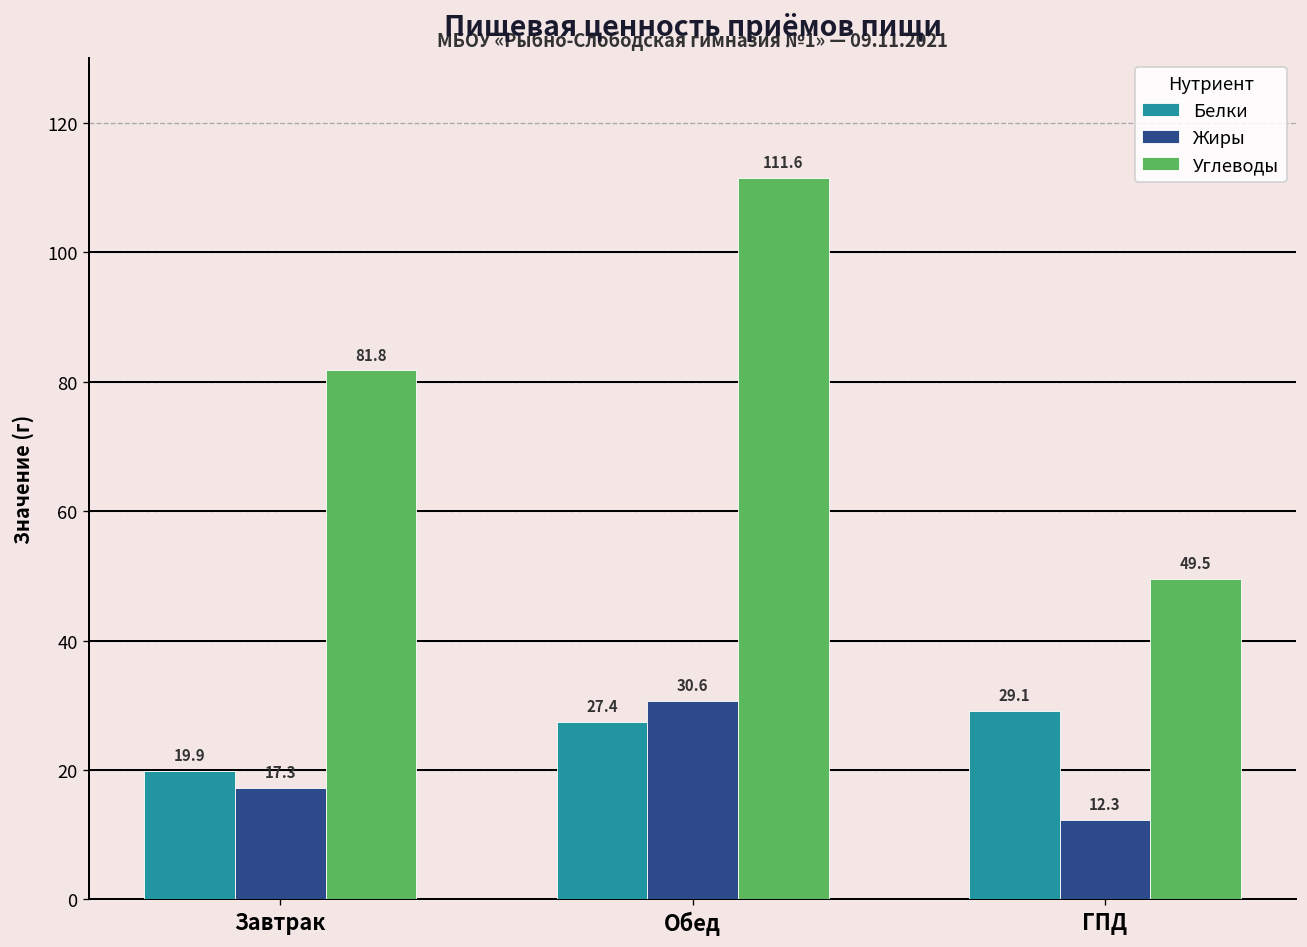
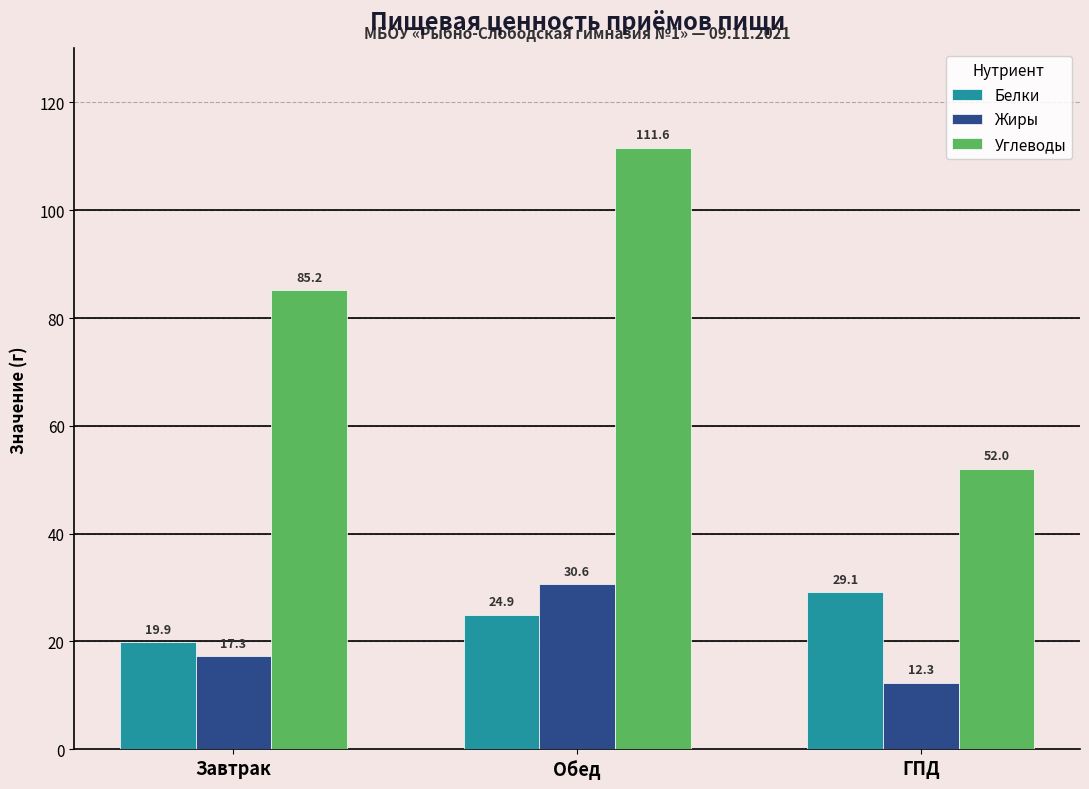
Углеводы, Завтрак: 81.8 -> 85.2
Белки, Обед: 27.4 -> 24.9
Углеводы, ГПД: 49.5 -> 52.0
